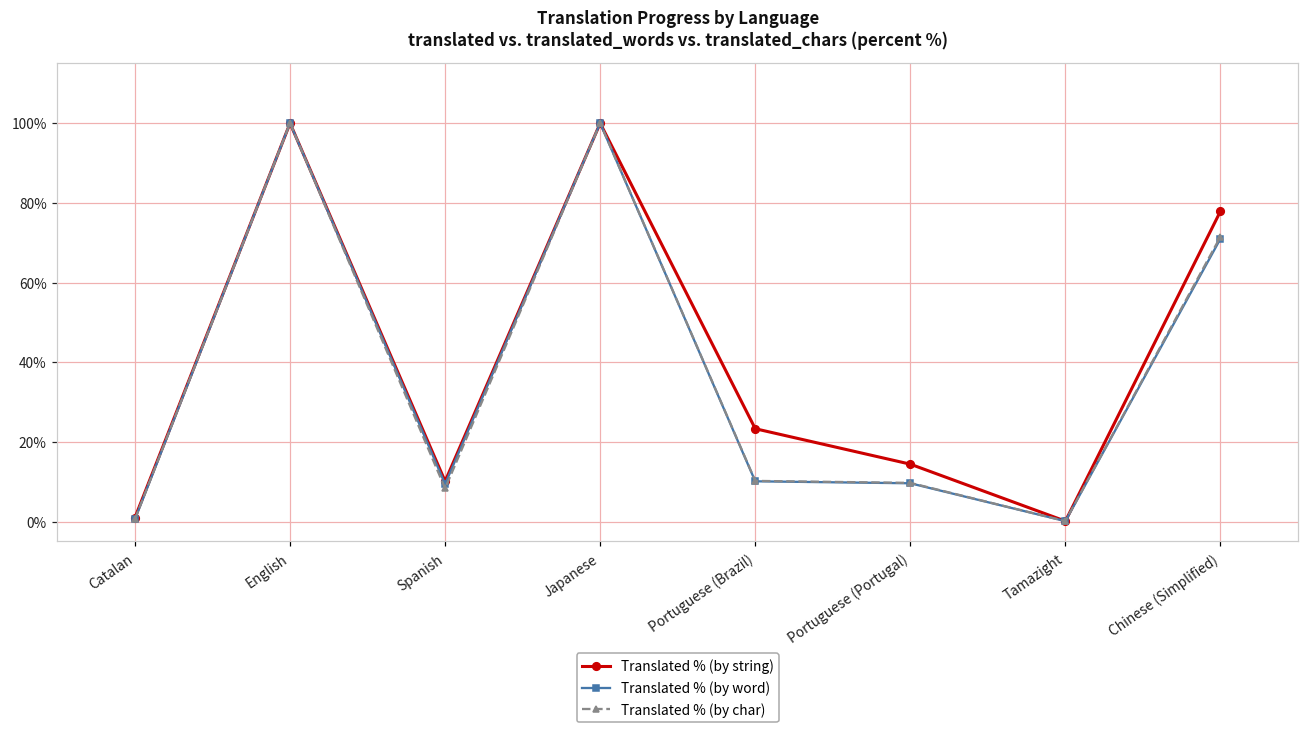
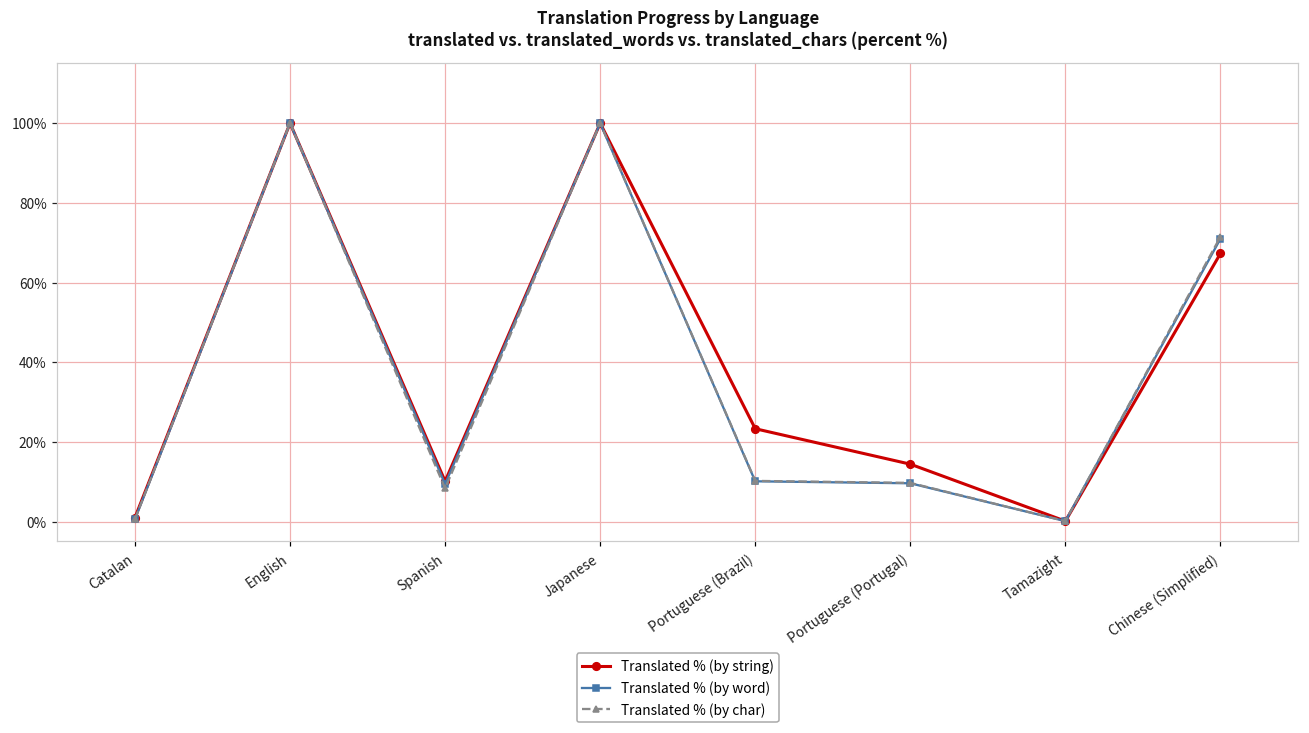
Translated % (by string), Chinese (Simplified): 78% -> 67%
